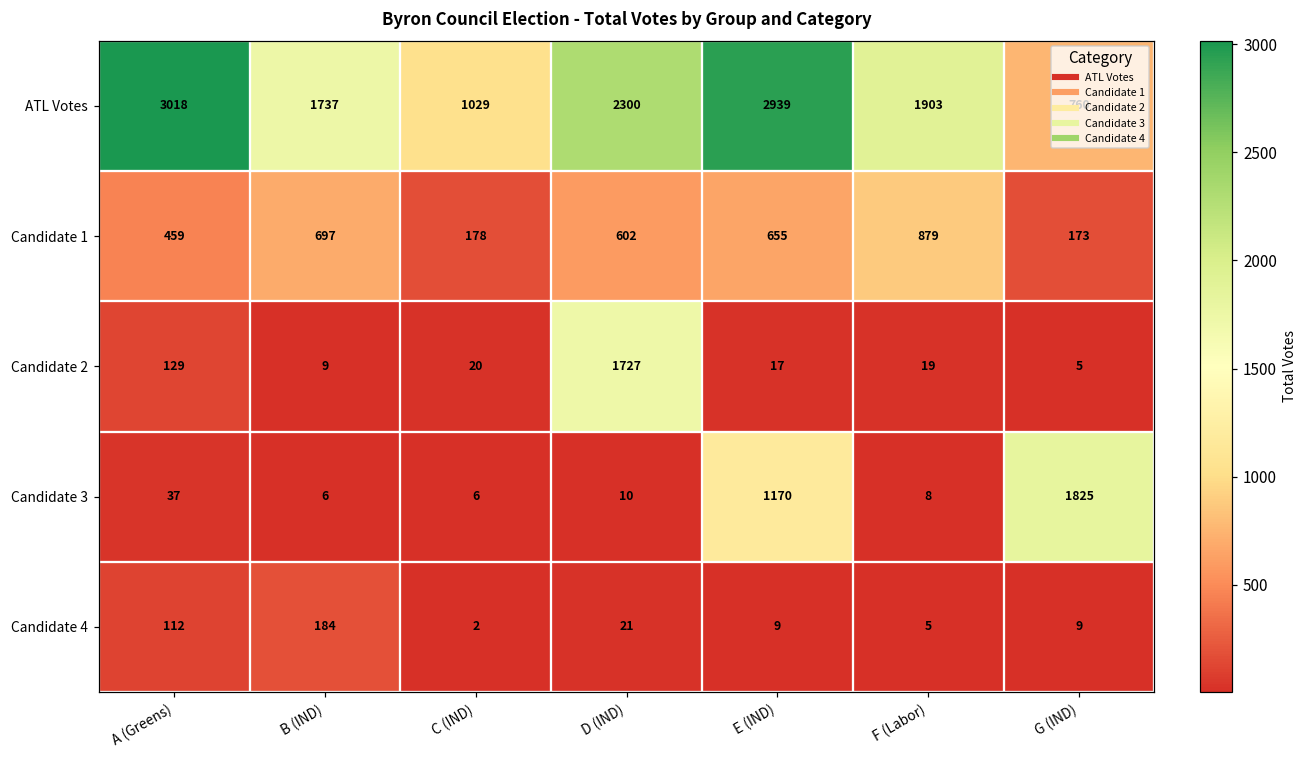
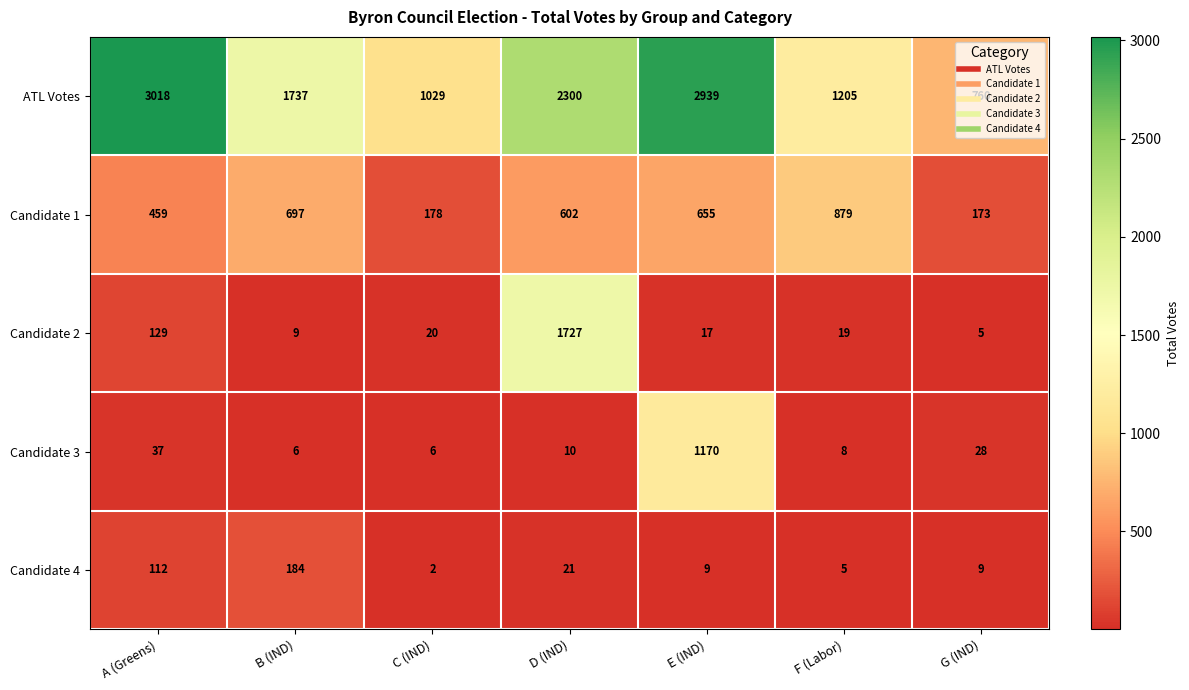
ATL Votes, F (Labor): 1903 -> 1205
Candidate 3, G (IND): 1825 -> 28
